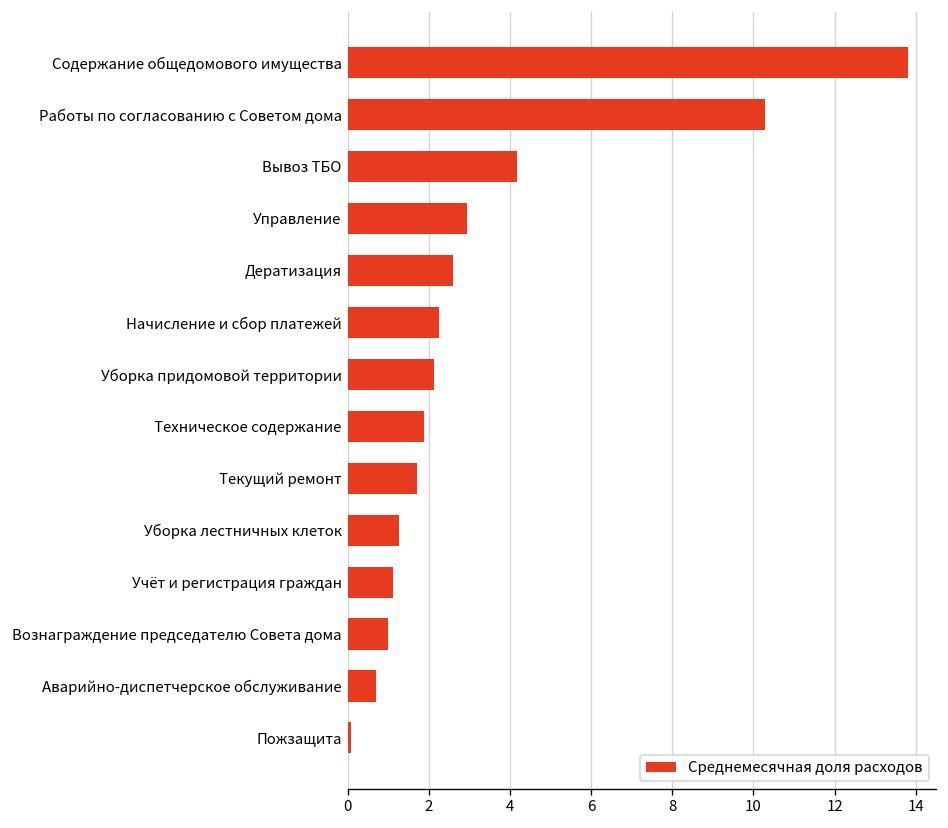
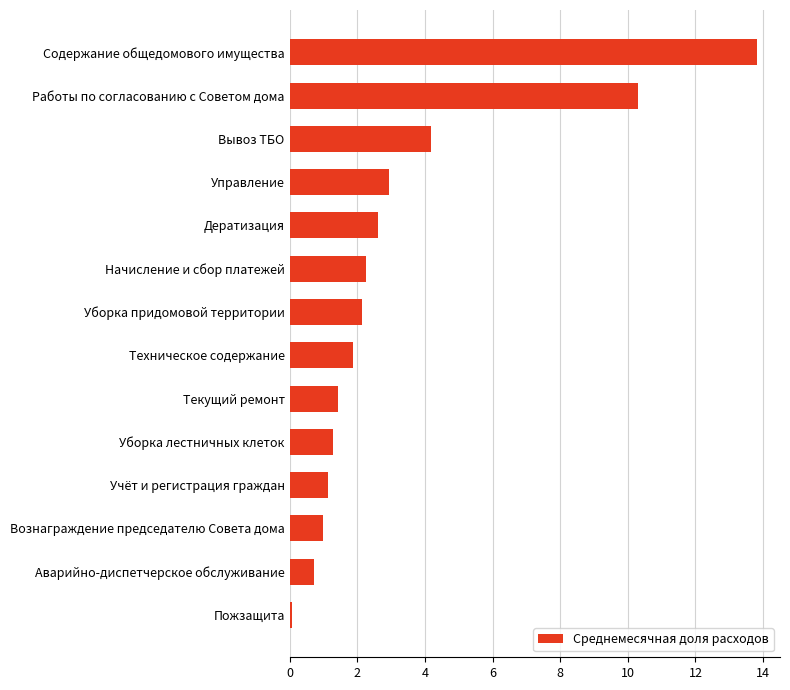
Текущий ремонт: 1.7 -> 1.4
